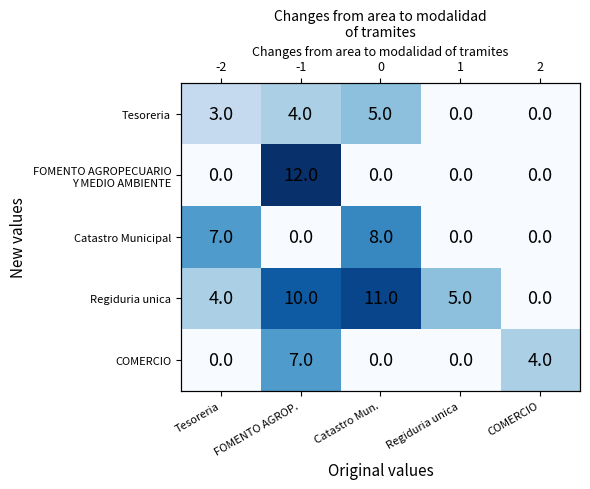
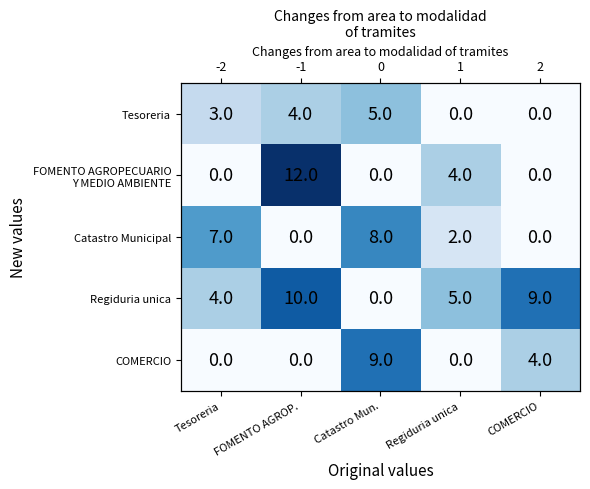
FOMENTO AGROPECUARIO Y MEDIO AMBIENTE, Regiduria unica: 0.0 -> 4.0
Catastro Municipal, Regiduria unica: 0.0 -> 2.0
Regiduria unica, Catastro Mun.: 11.0 -> 0.0
Regiduria unica, COMERCIO: 0.0 -> 9.0
COMERCIO, FOMENTO AGROP.: 7.0 -> 0.0
COMERCIO, Catastro Mun.: 0.0 -> 9.0
